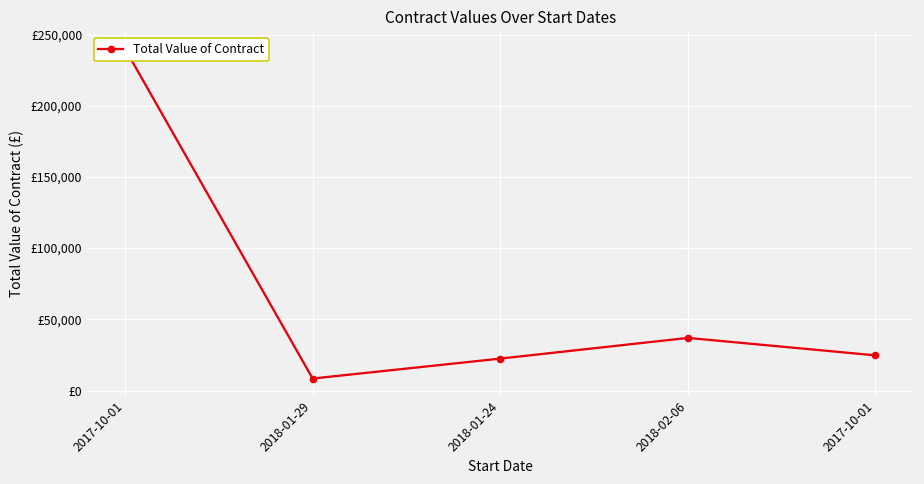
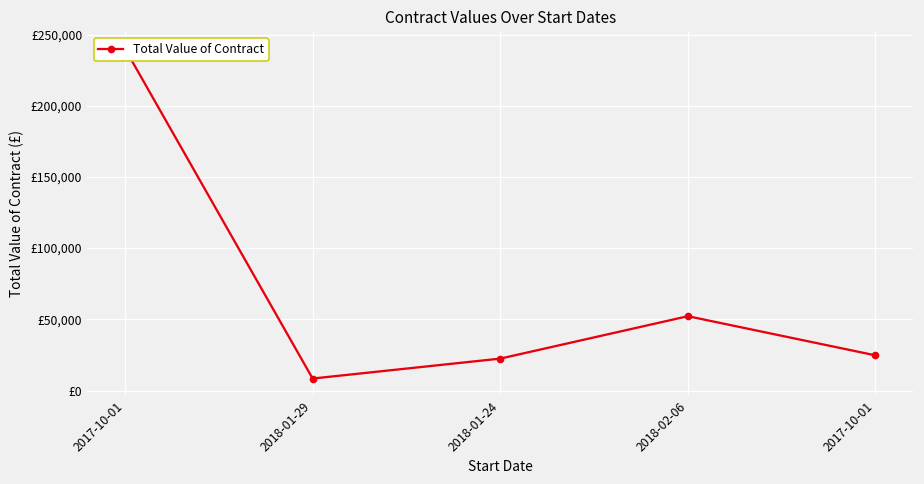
2018-02-06: £37,000 -> £52,000
